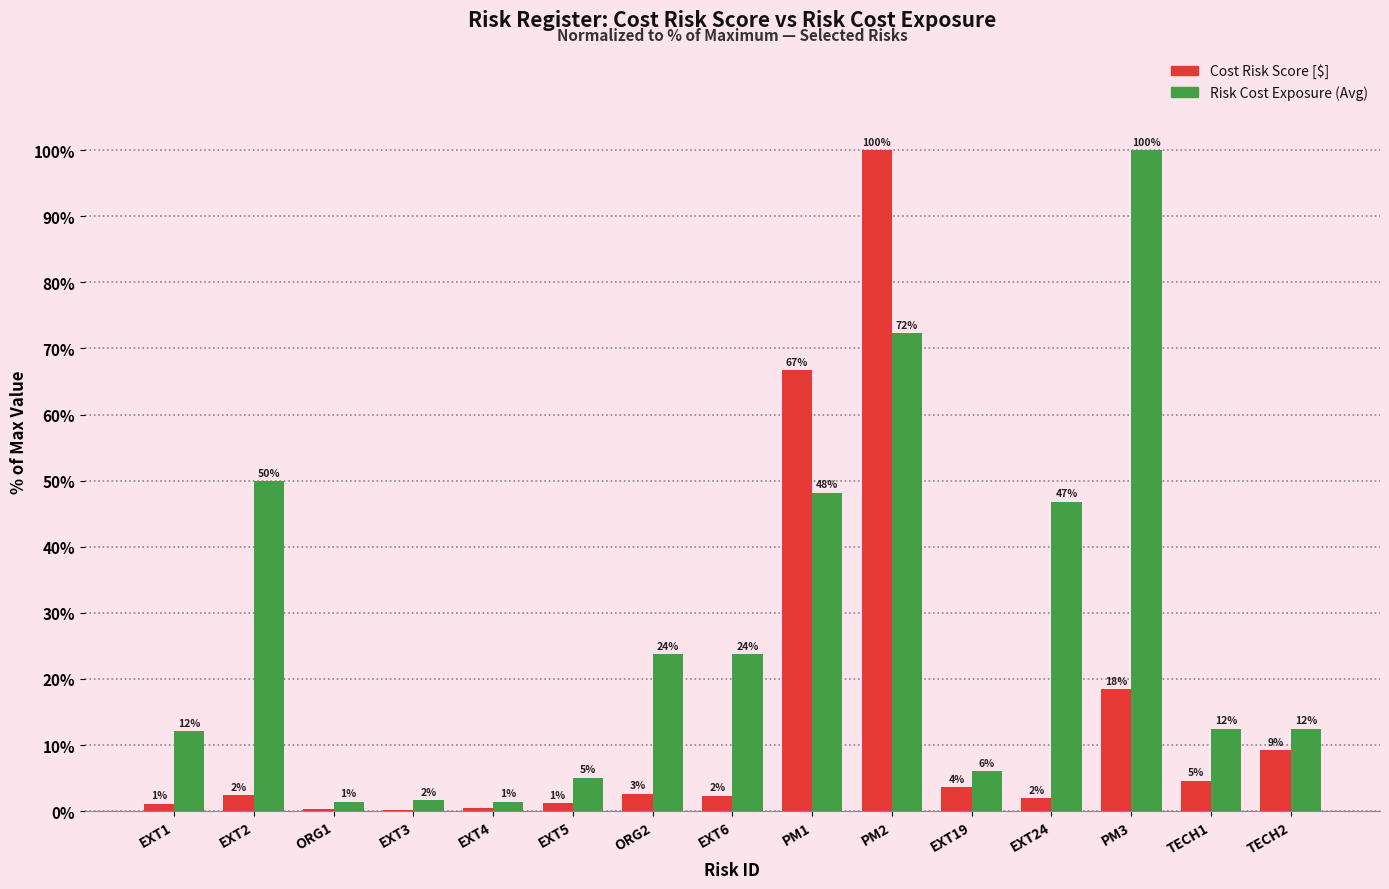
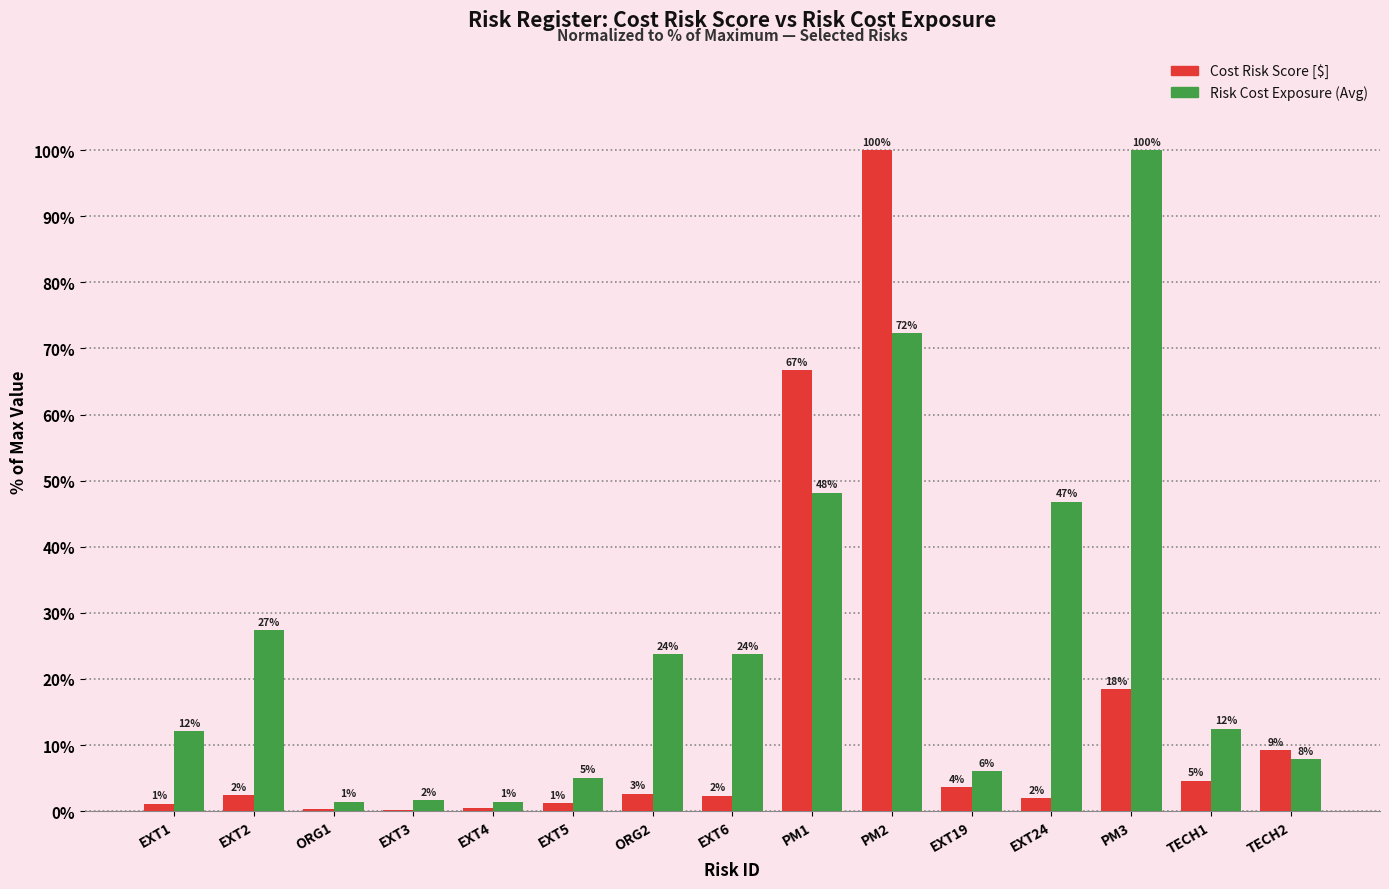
Risk Cost Exposure (Avg), EXT2: 50% -> 27%
Risk Cost Exposure (Avg), TECH2: 12% -> 8%
